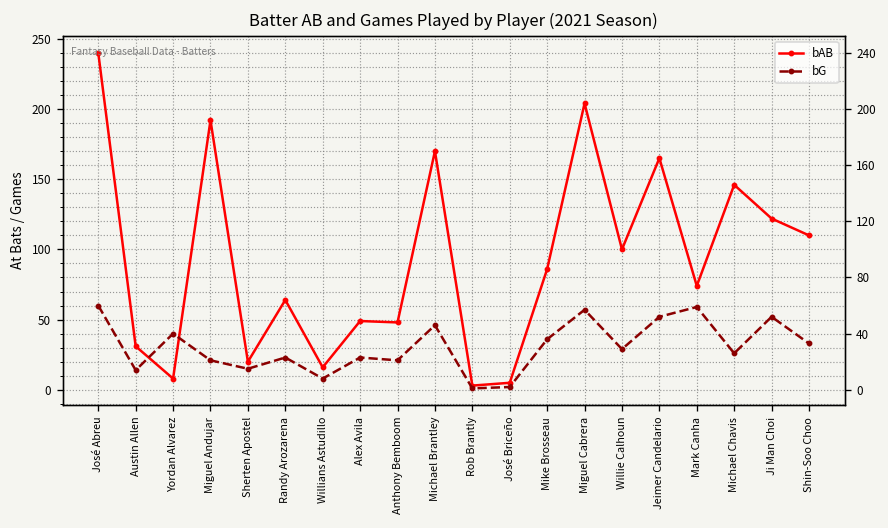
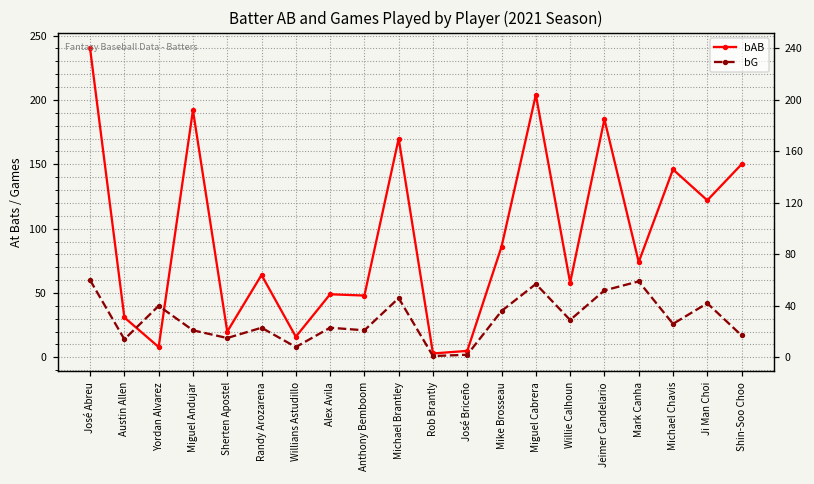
bAB, Willie Calhoun: 100 -> 58
bAB, Jeimer Candelario: 165 -> 185
bG, Ji Man Choi: 52 -> 42
bAB, Shin-Soo Choo: 110 -> 150
bG, Shin-Soo Choo: 33 -> 17
